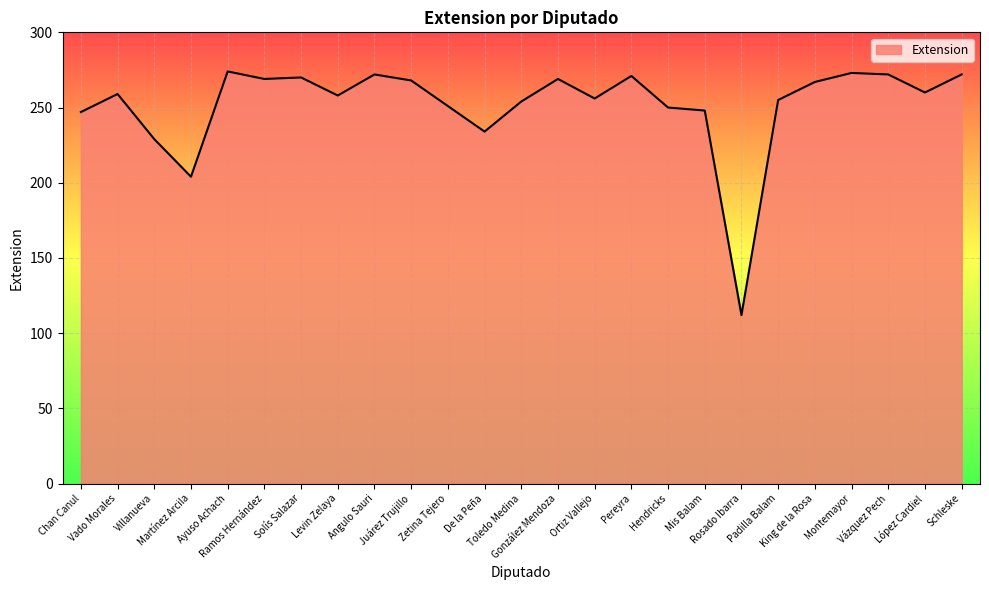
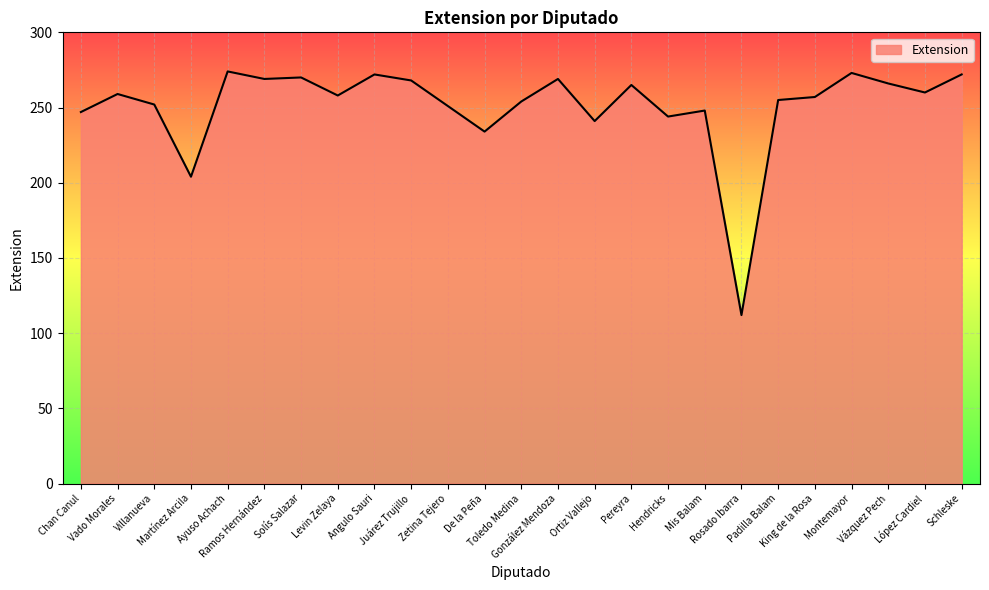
Villanueva: 229 -> 252
Ortiz Vallejo: 256 -> 241
Pereyra: 271 -> 265
Hendricks: 250 -> 244
King de la Rosa: 267 -> 257
Vázquez Pech: 272 -> 266
